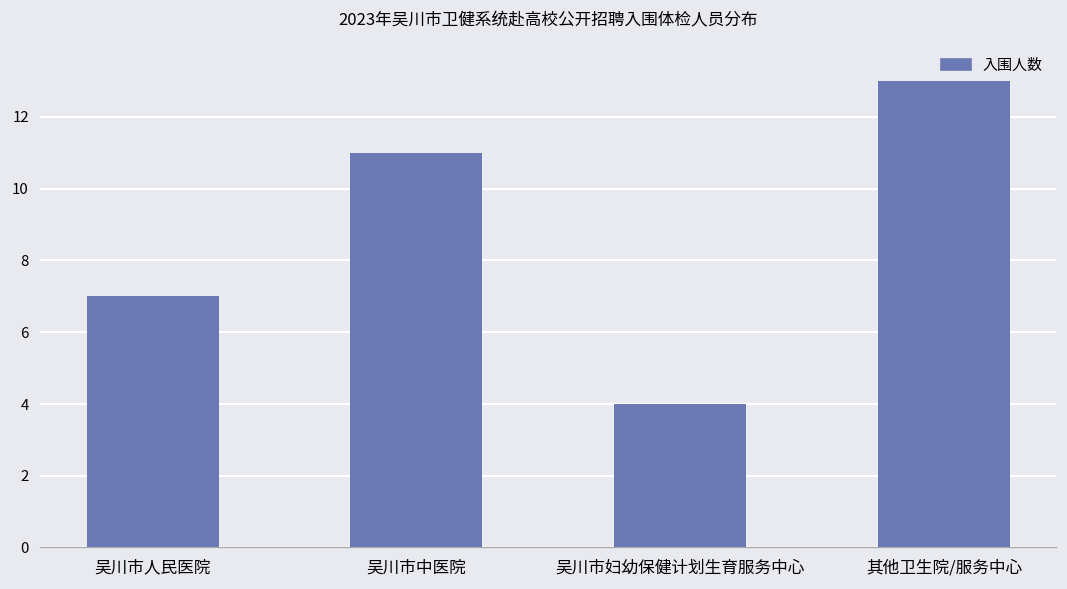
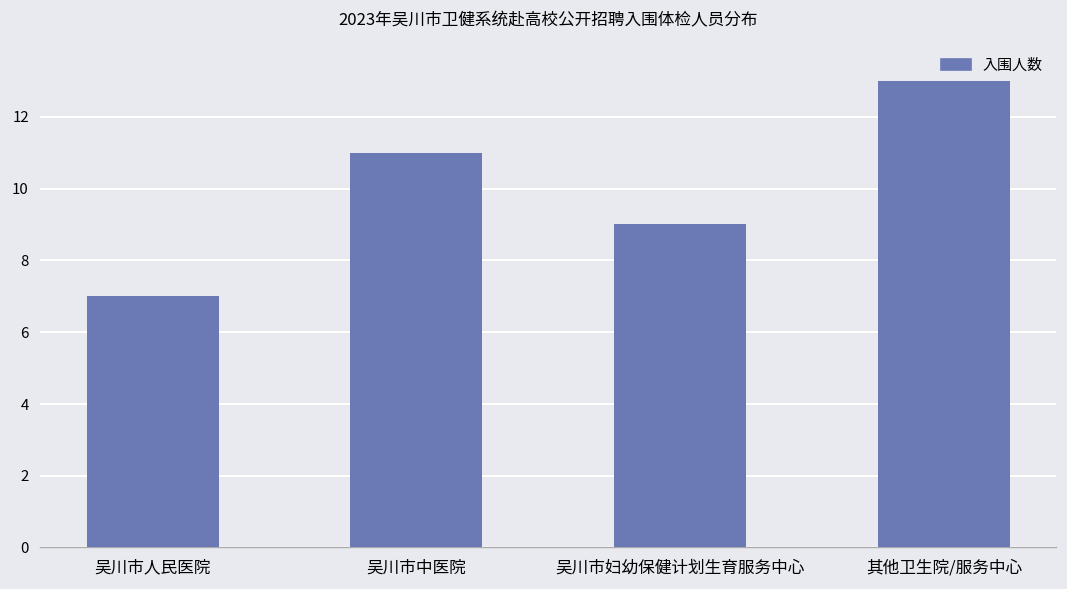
吴川市妇幼保健计划生育服务中心: 4 -> 9
